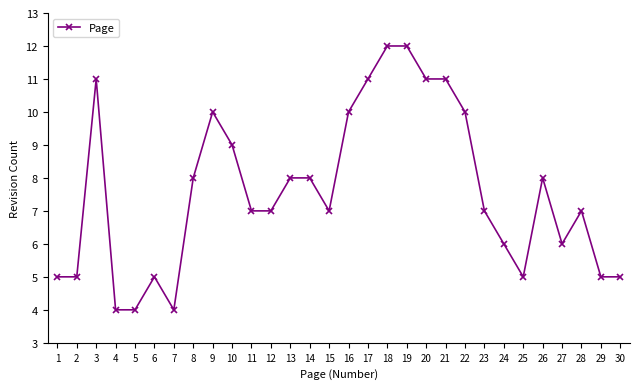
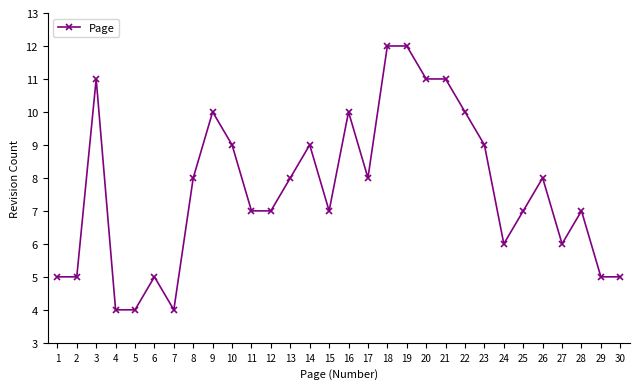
14: 8 -> 9
17: 11 -> 8
23: 7 -> 9
25: 5 -> 7
